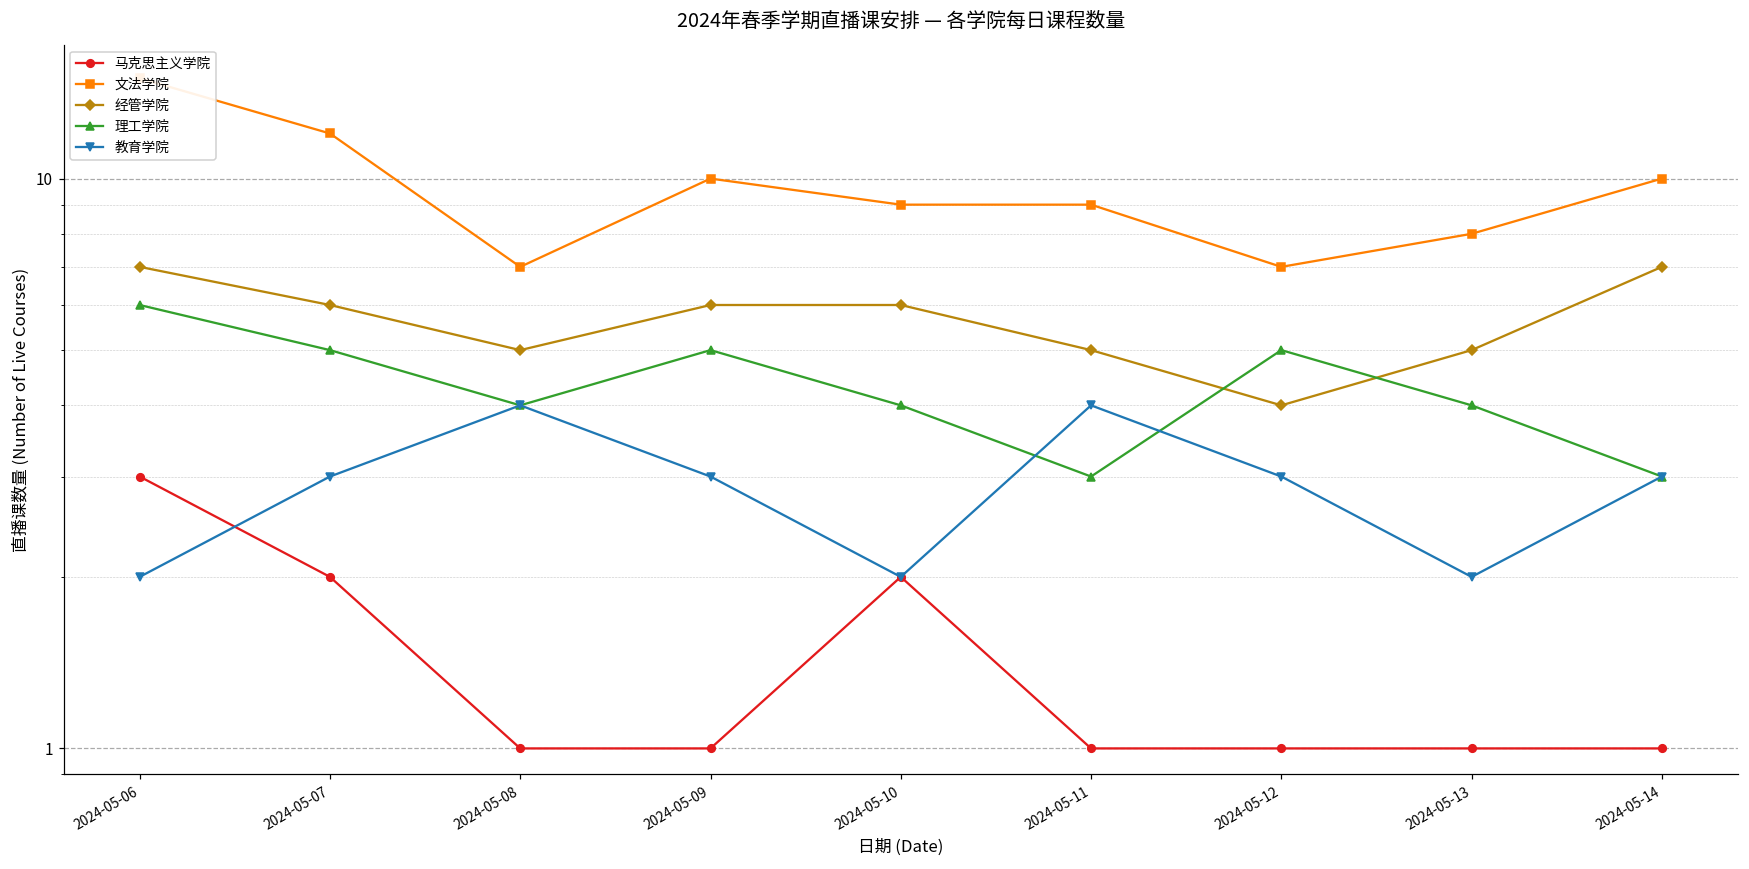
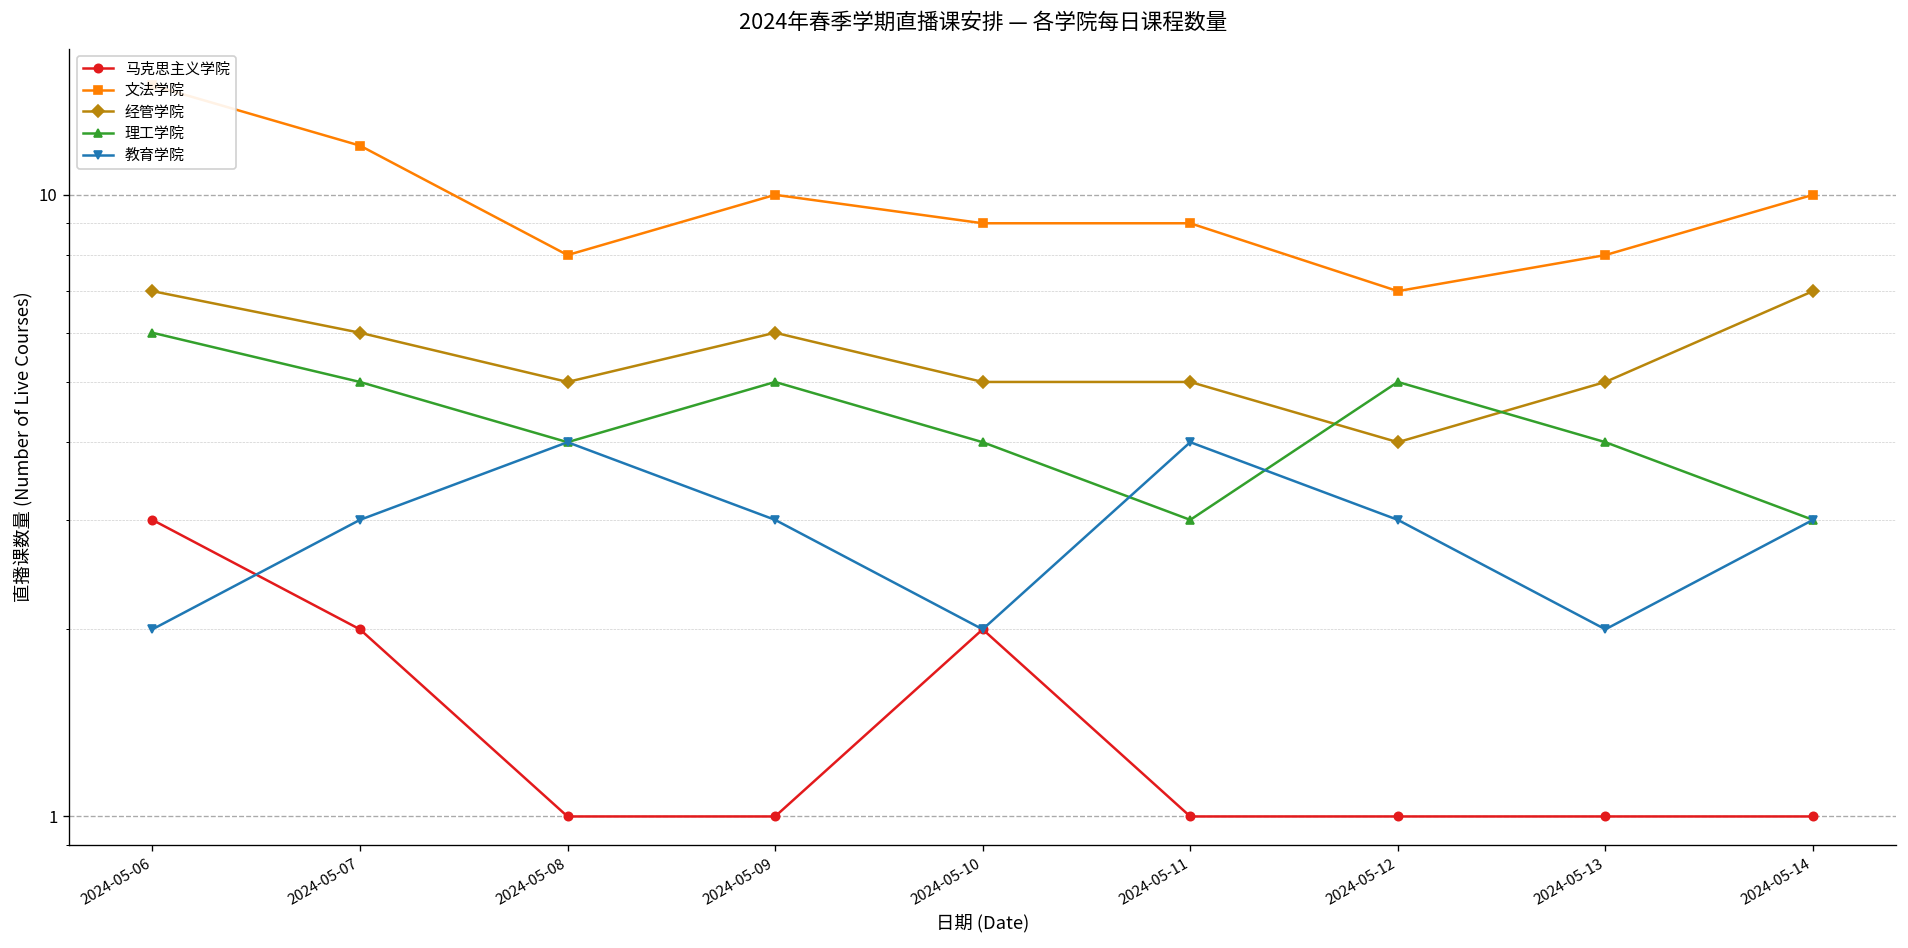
文法学院, 2024-05-08: 7 -> 8
经管学院, 2024-05-10: 6 -> 5
